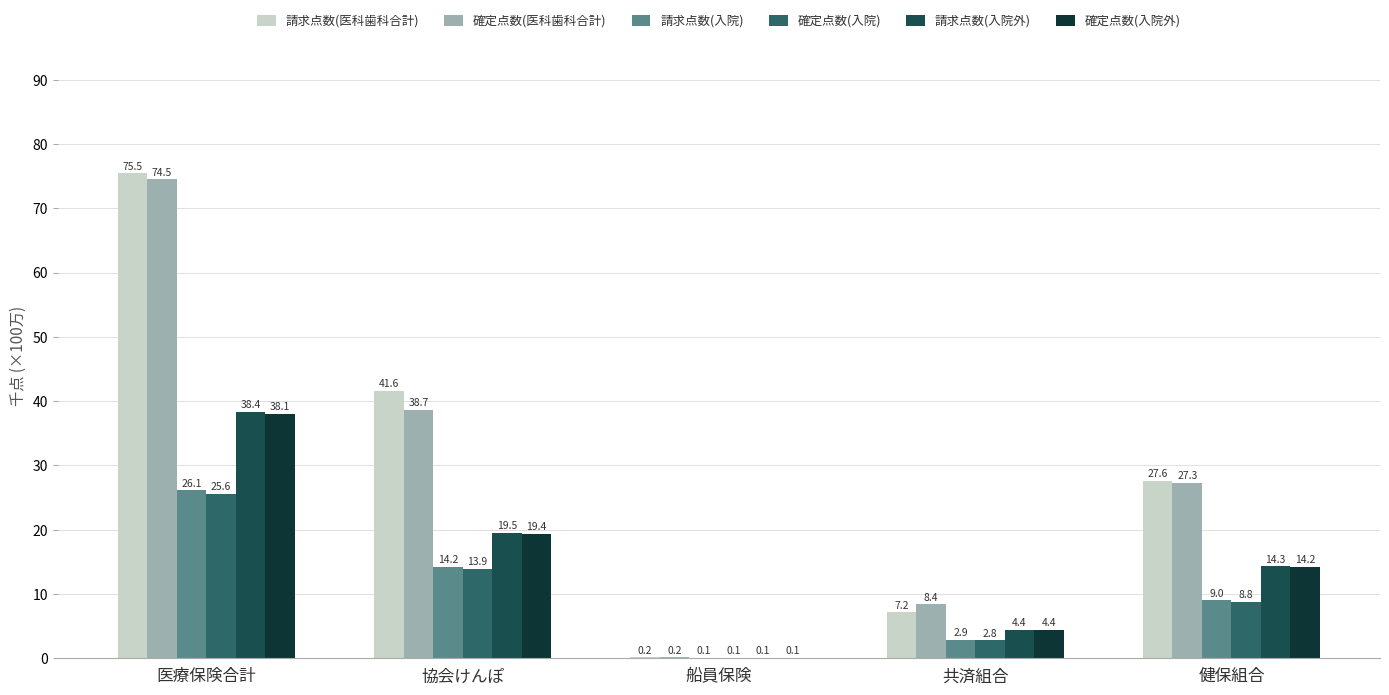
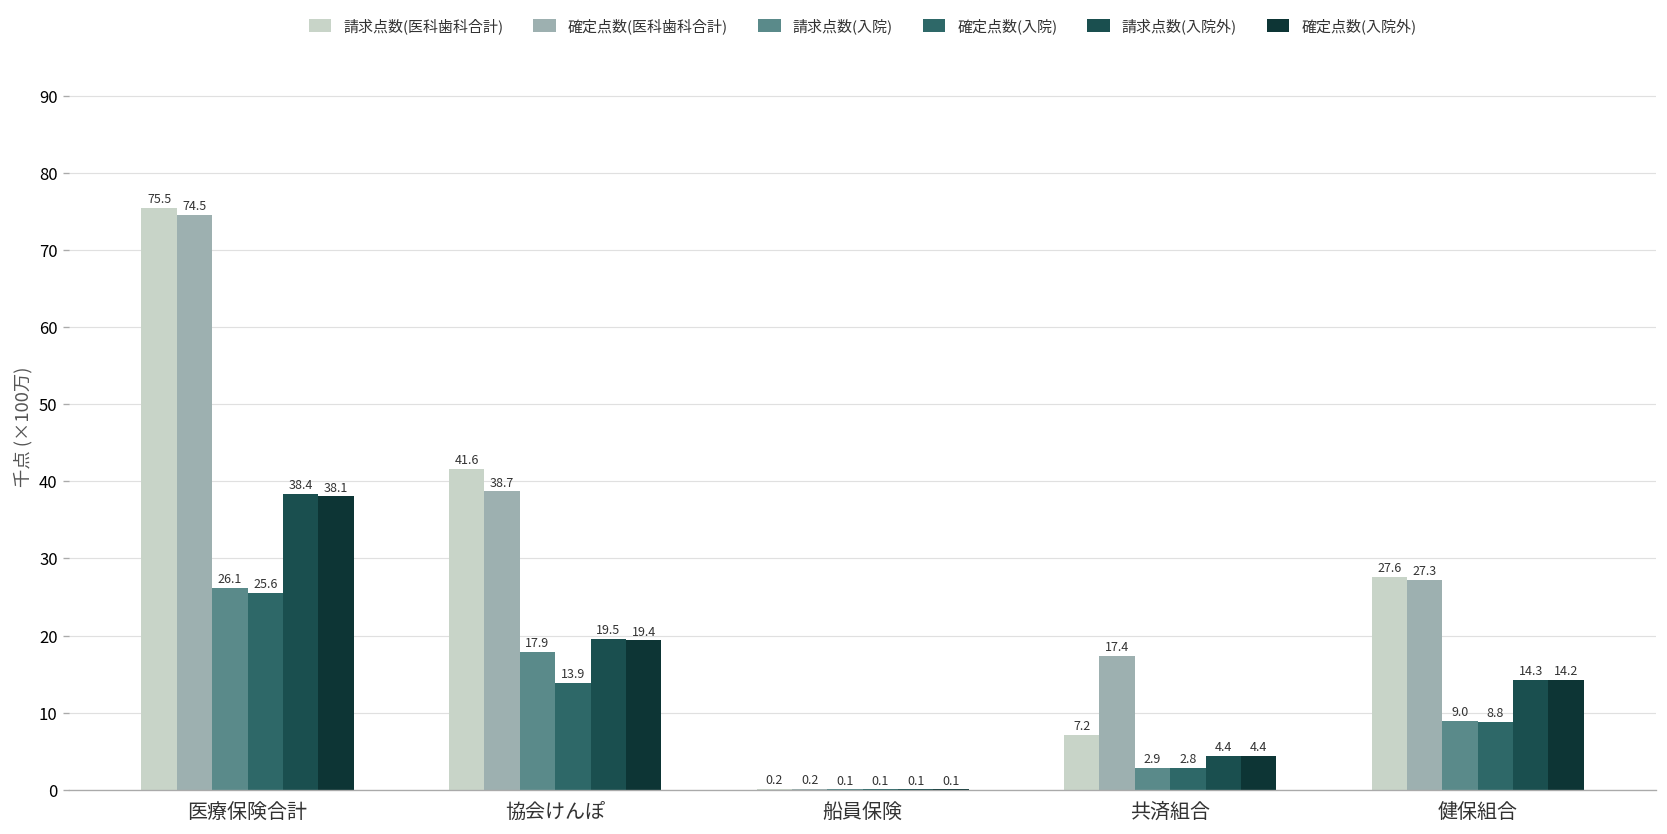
請求点数(入院), 協会けんぽ: 14.2 -> 17.9
確定点数(医科歯科合計), 共済組合: 8.4 -> 17.4
